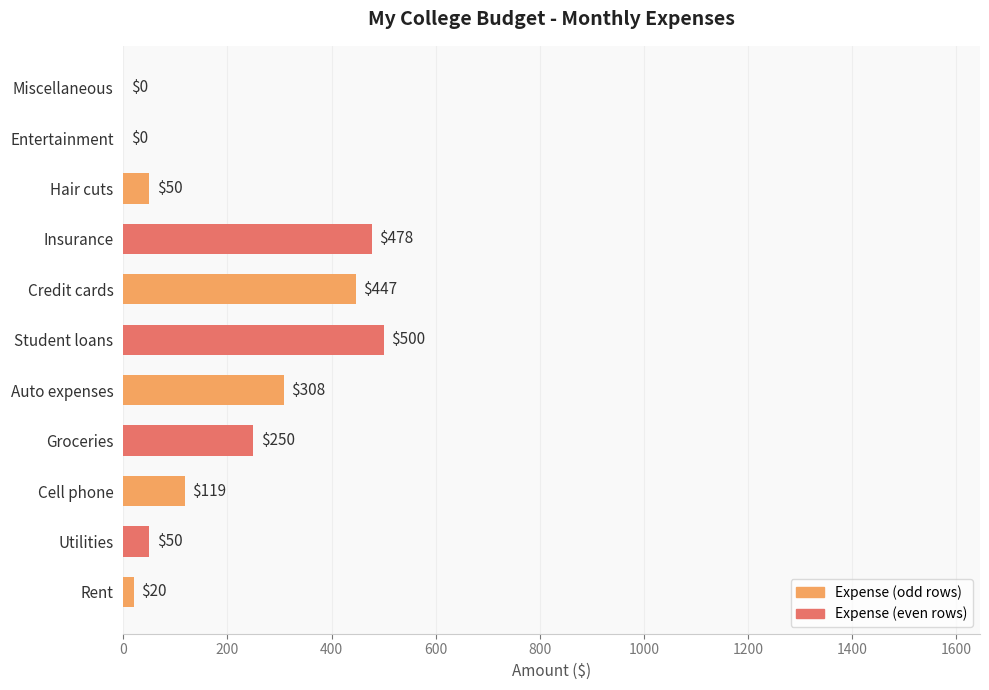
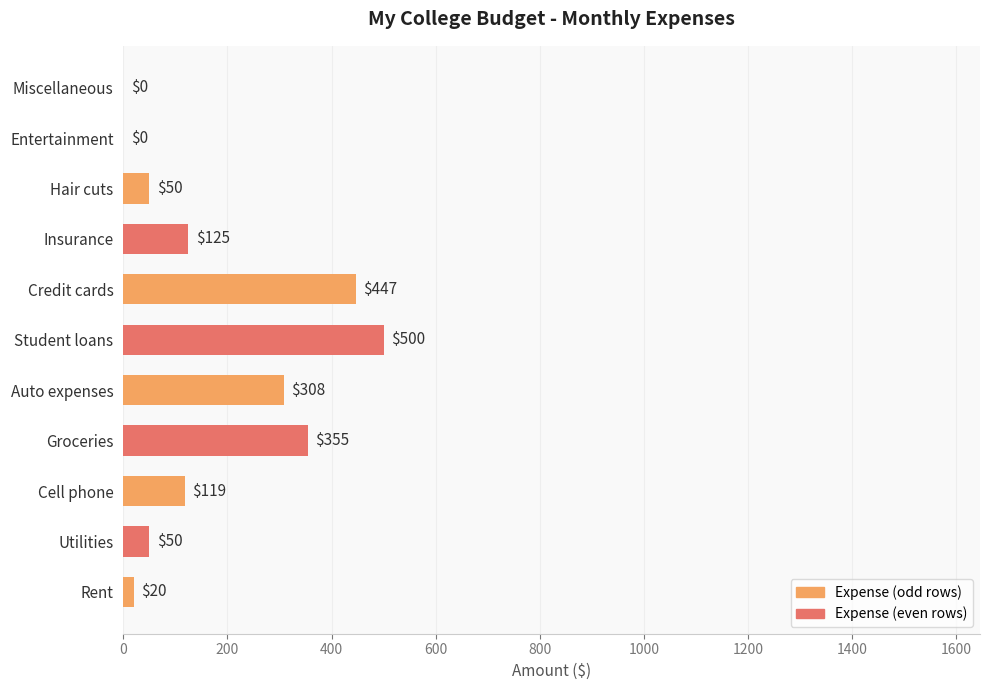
Insurance: $478 -> $125
Groceries: $250 -> $355
